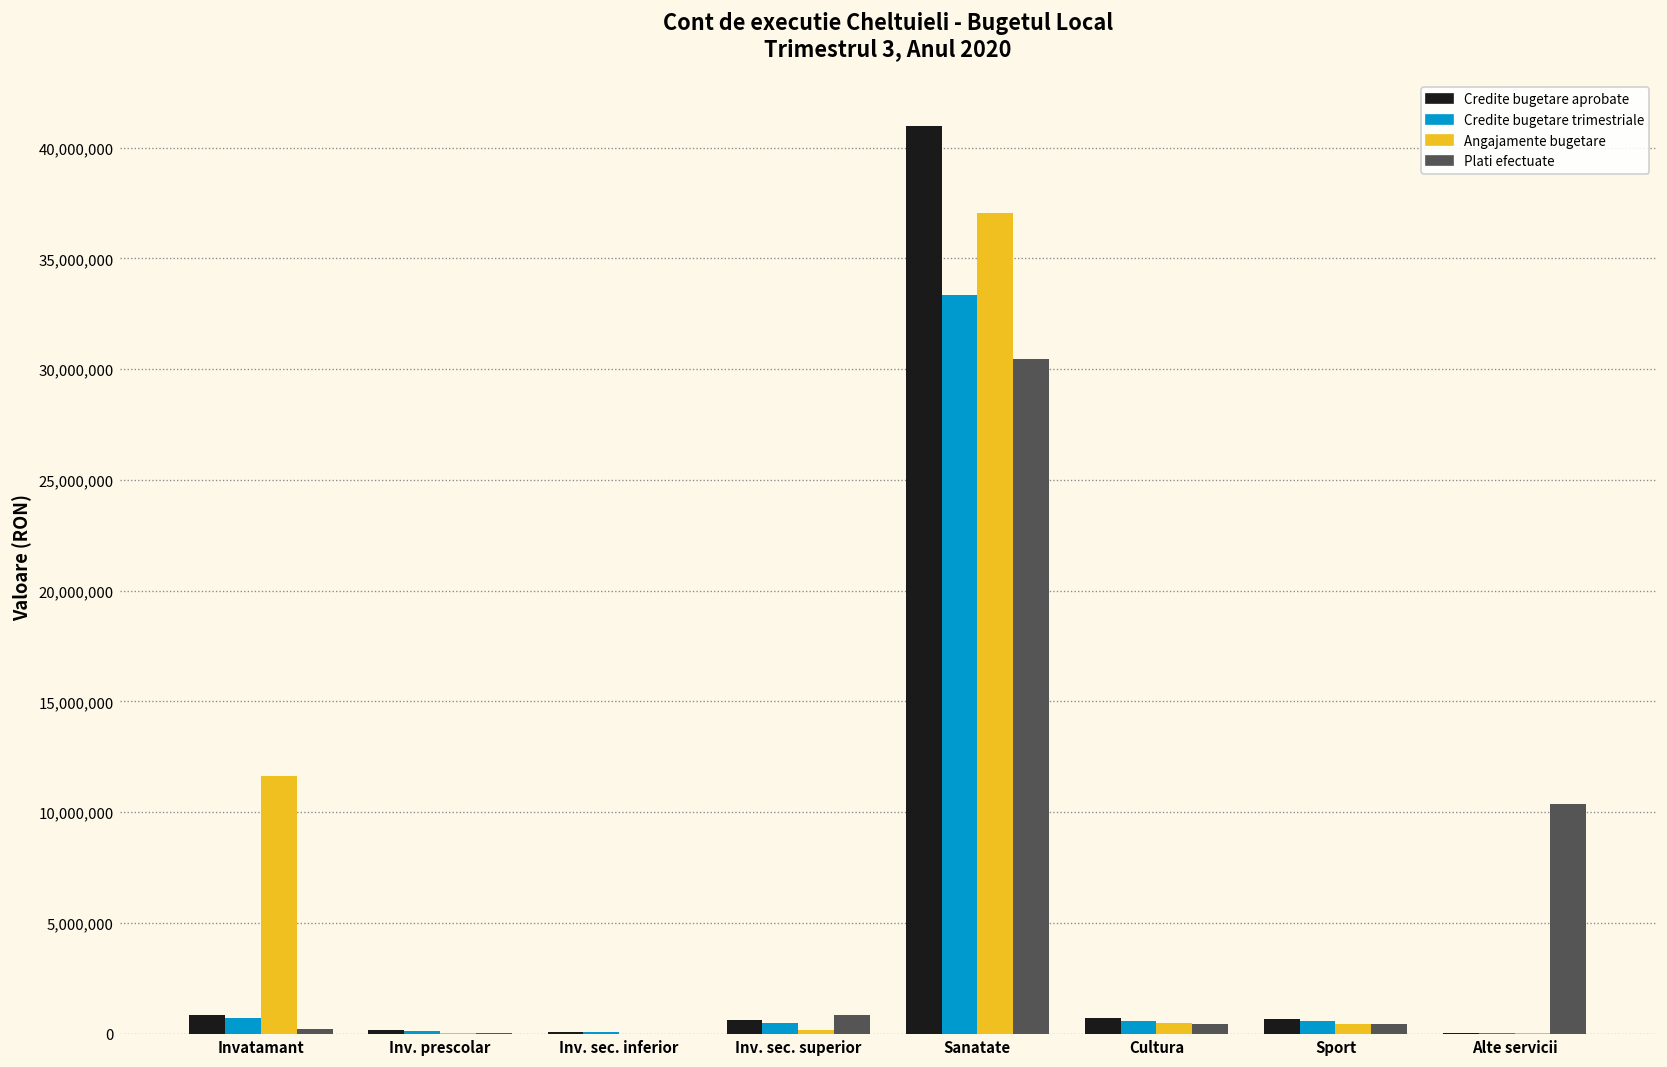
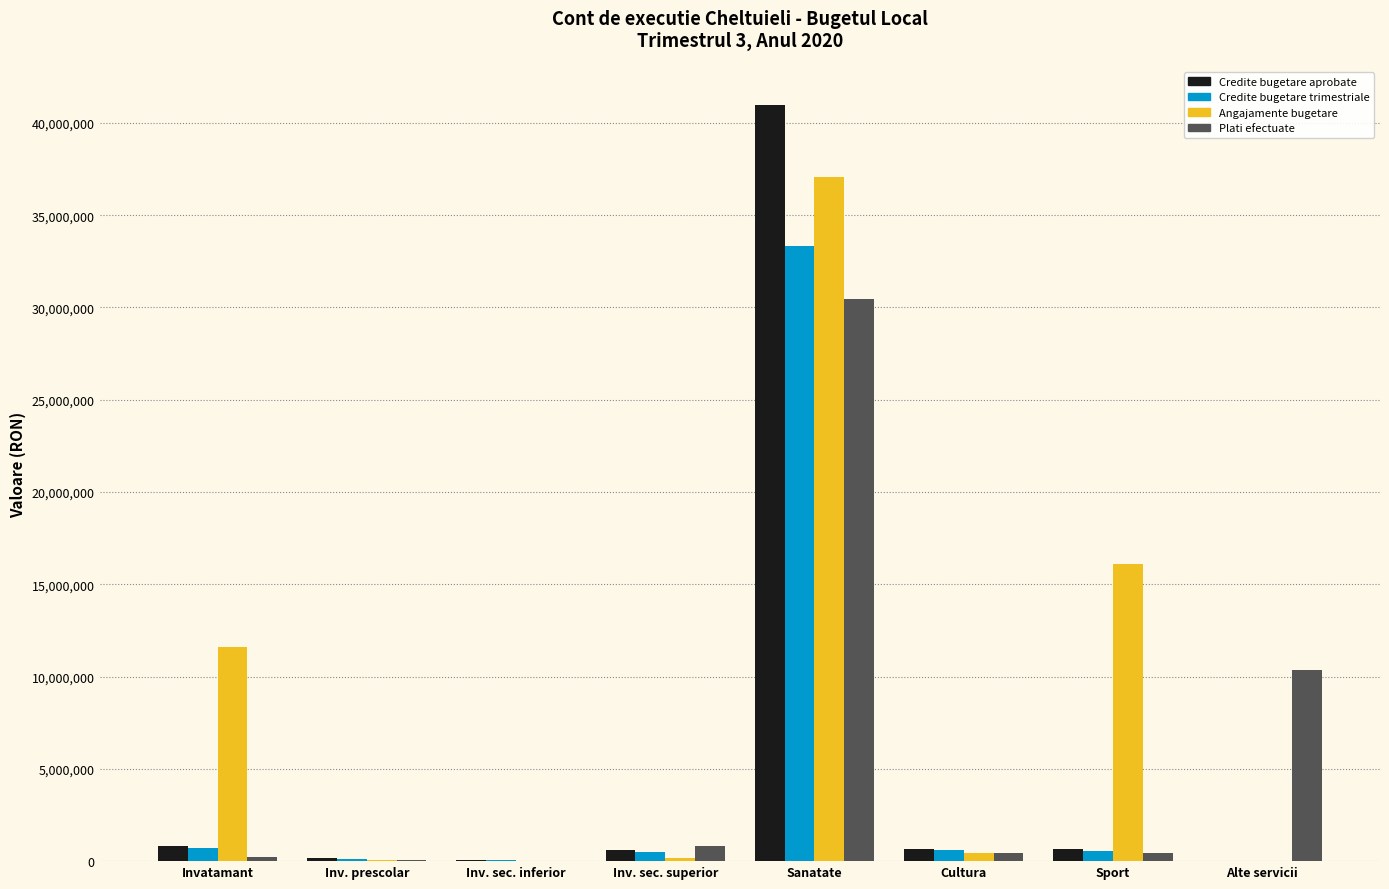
Angajamente bugetare, Sport: 400,000 -> 16,100,000
